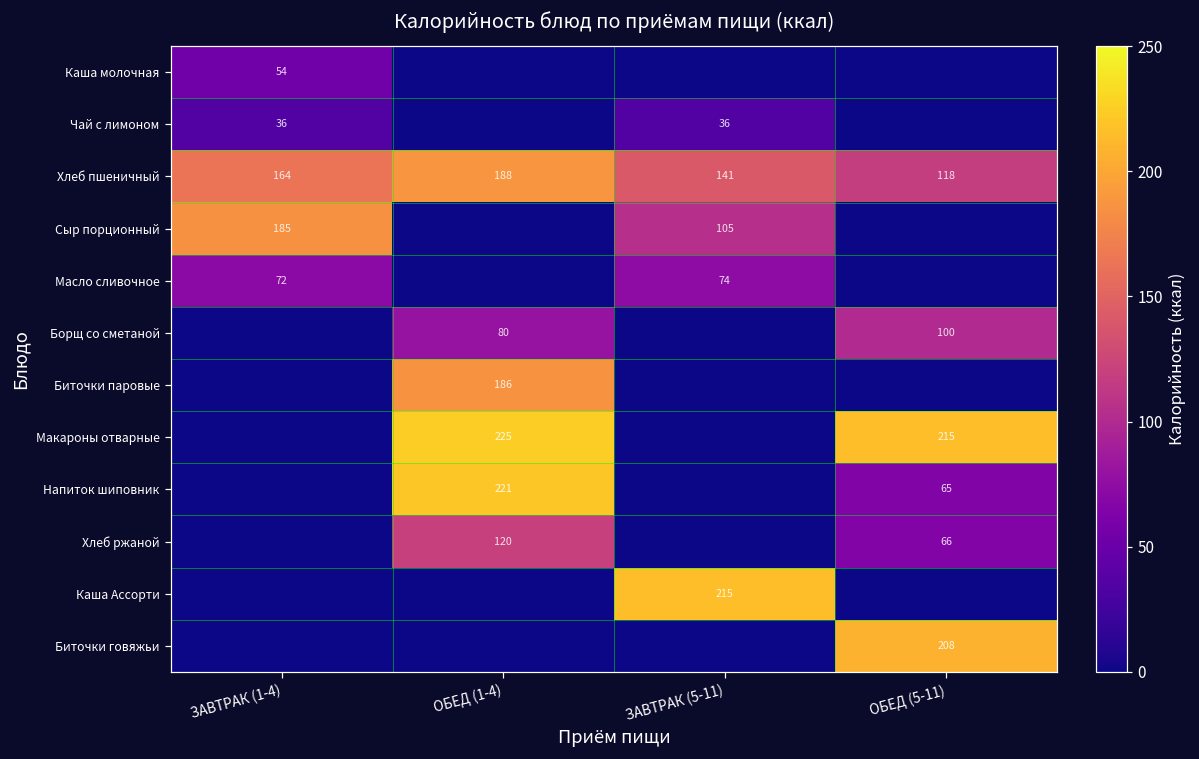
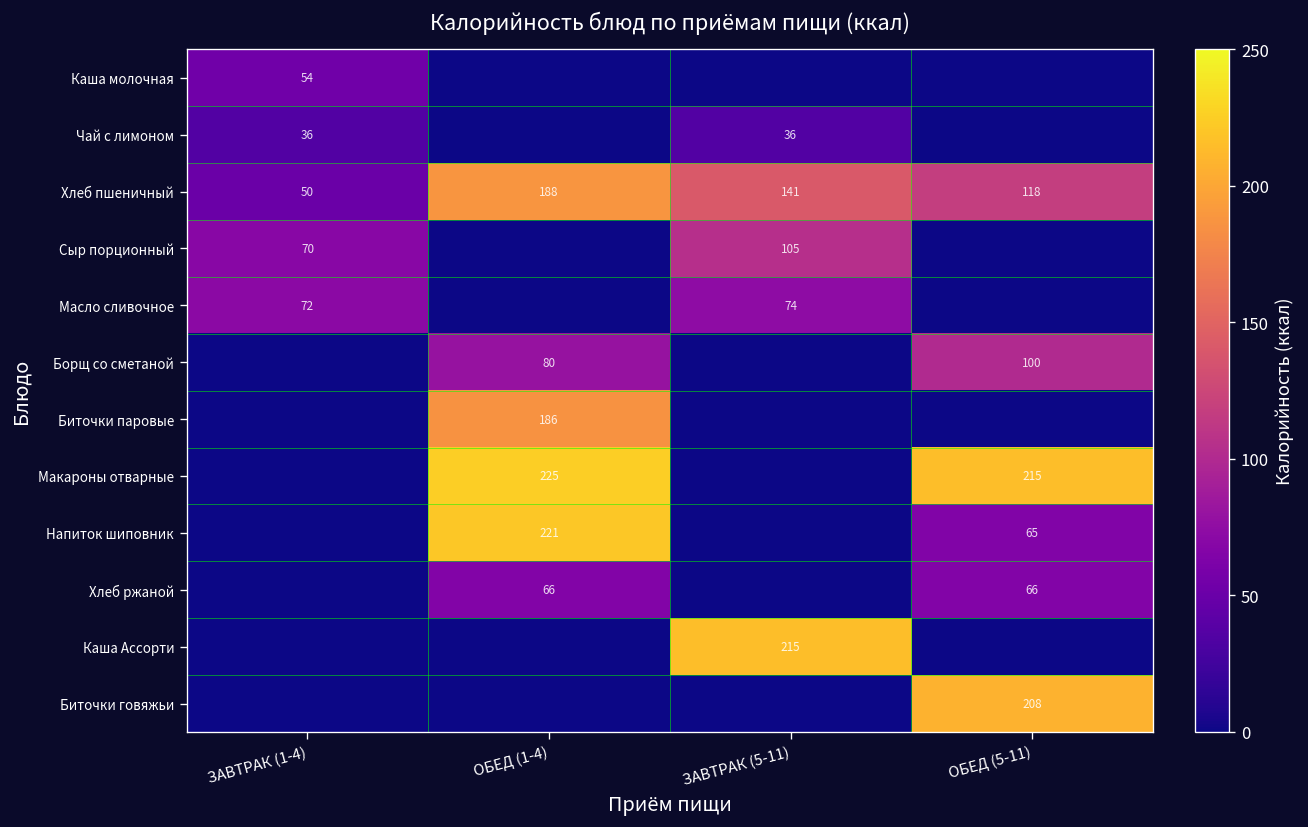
Хлеб пшеничный, ЗАВТРАК (1-4): 164 -> 50
Сыр порционный, ЗАВТРАК (1-4): 185 -> 70
Хлеб ржаной, ОБЕД (1-4): 120 -> 66
